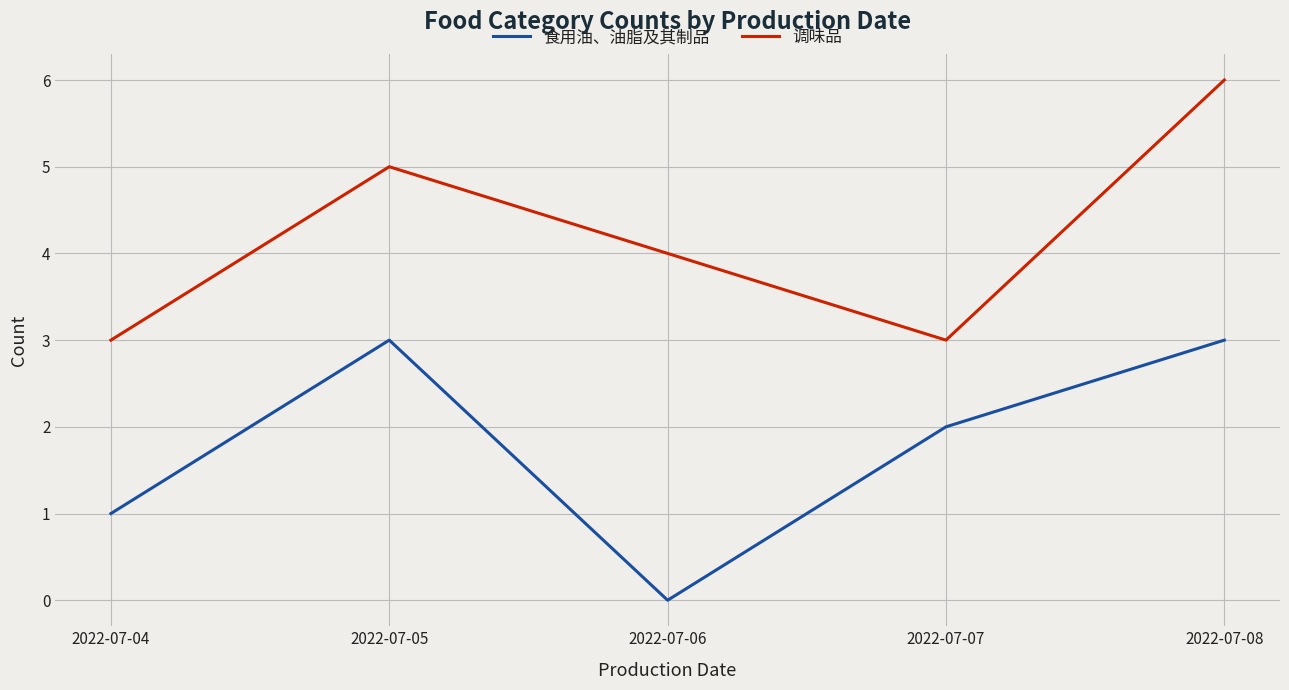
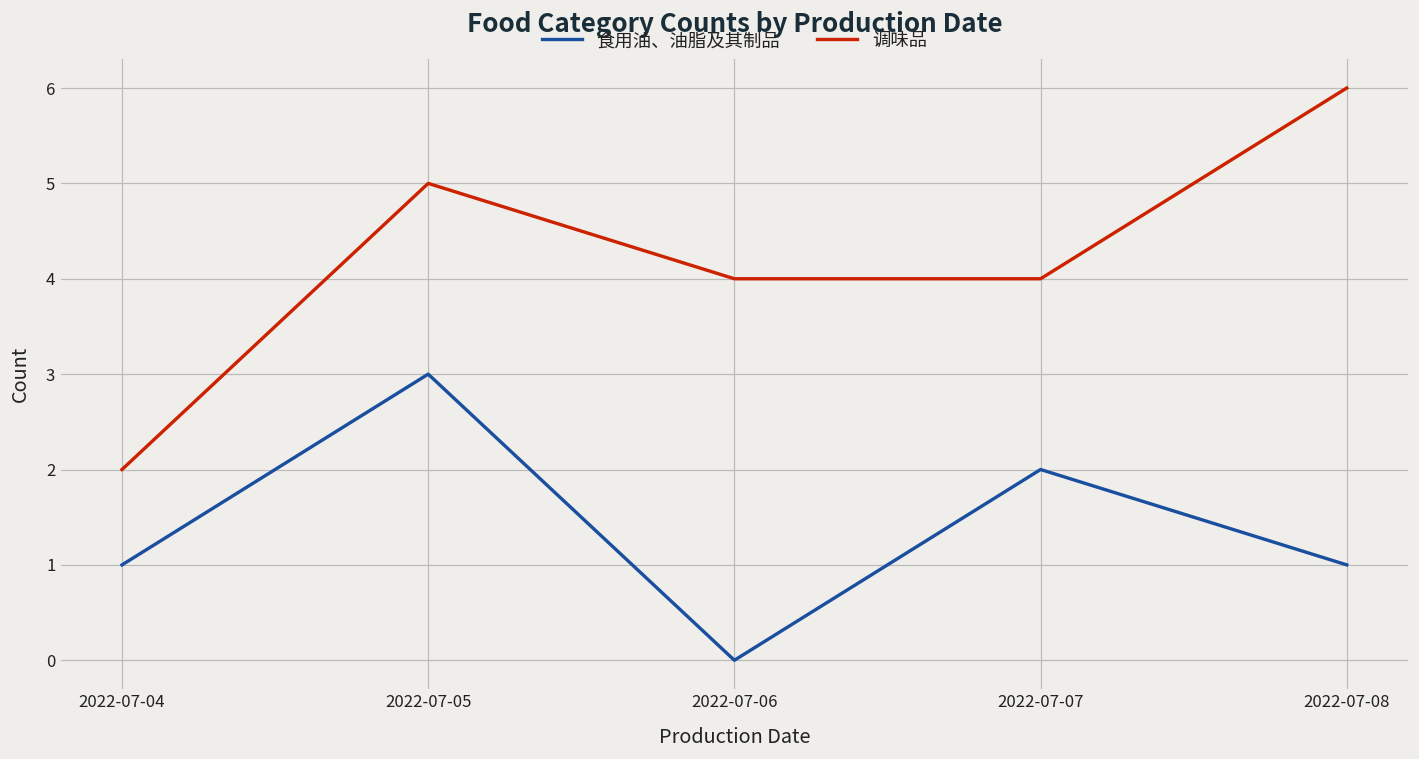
调味品, 2022-07-04: 3 -> 2
调味品, 2022-07-07: 3 -> 4
食用油、油脂及其制品, 2022-07-08: 3 -> 1
